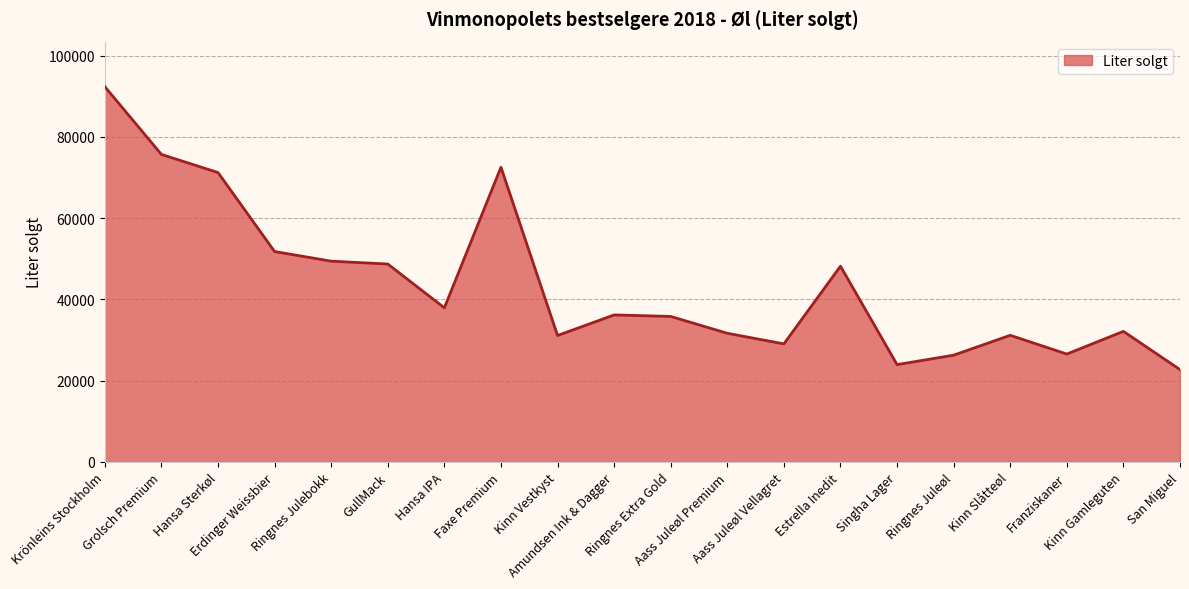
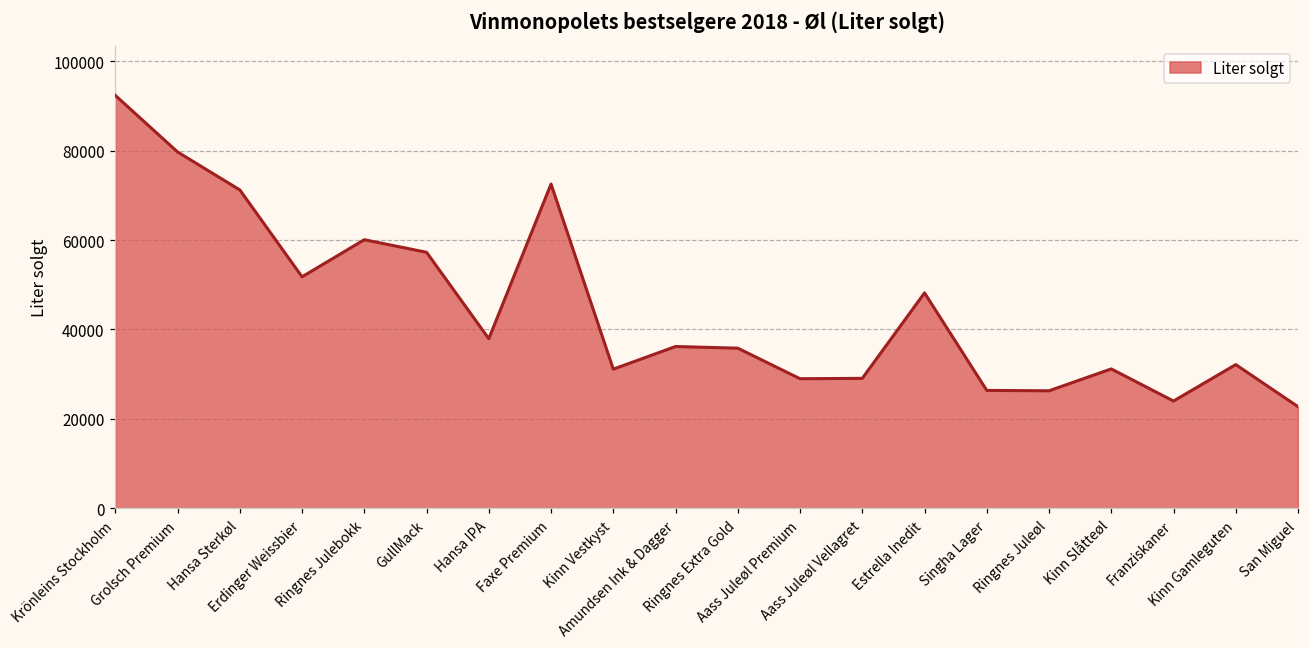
Grolsch Premium: 76000 -> 80000
Ringnes Julebokk: 49000 -> 60000
GullMack: 49000 -> 57000
Aass Juleøl Premium: 32000 -> 29000
Singha Lager: 24000 -> 26000
Franziskaner: 27000 -> 24000
